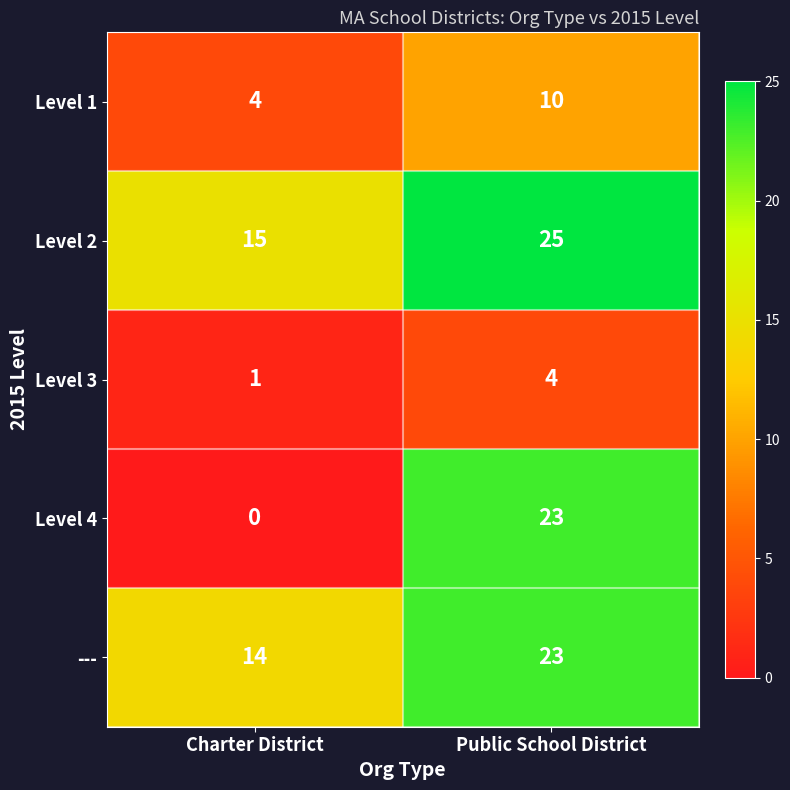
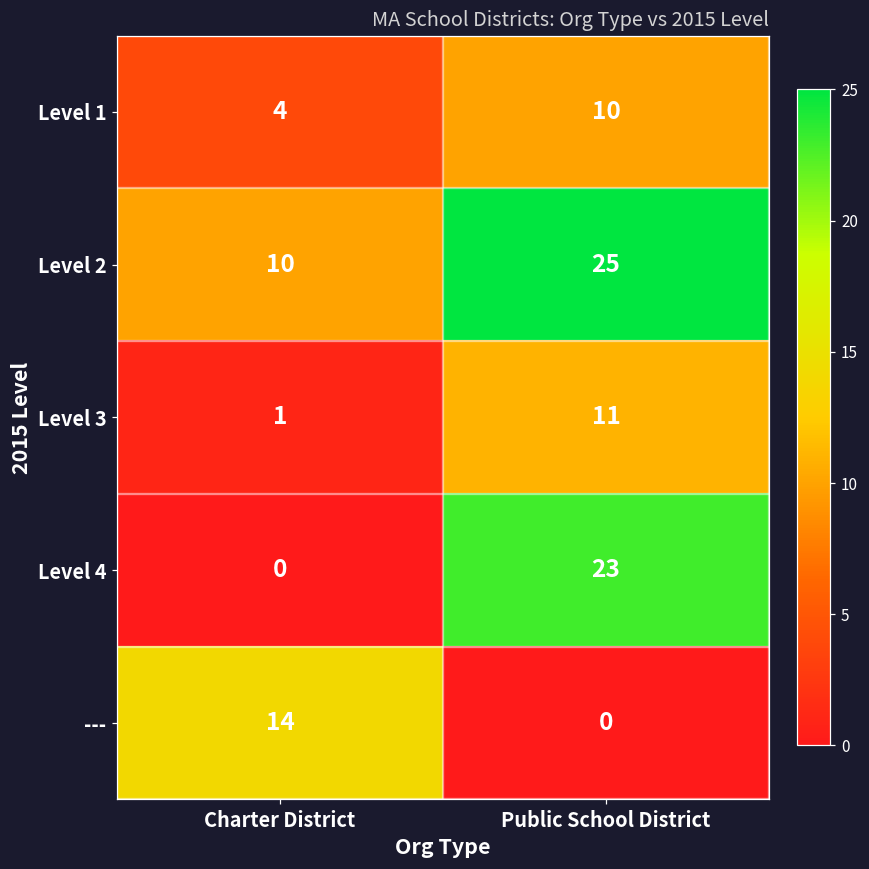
Level 2, Charter District: 15 -> 10
Level 3, Public School District: 4 -> 11
---, Public School District: 23 -> 0
